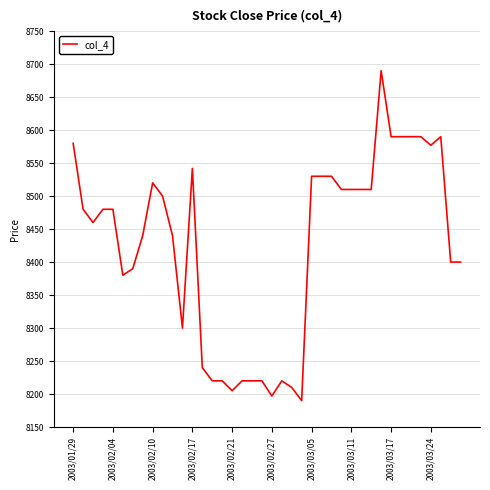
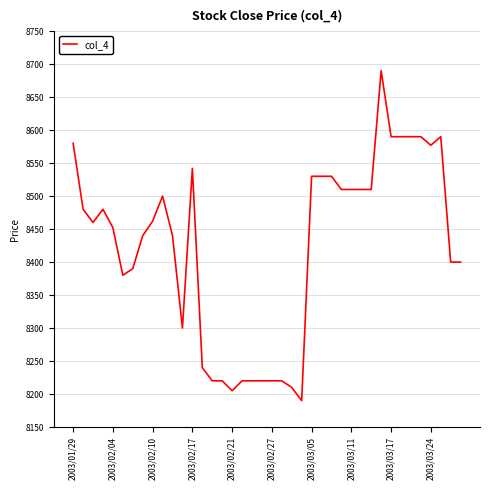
2003/02/04: 8480 -> 8450
2003/02/10: 8520 -> 8460
2003/02/27: 8200 -> 8220
